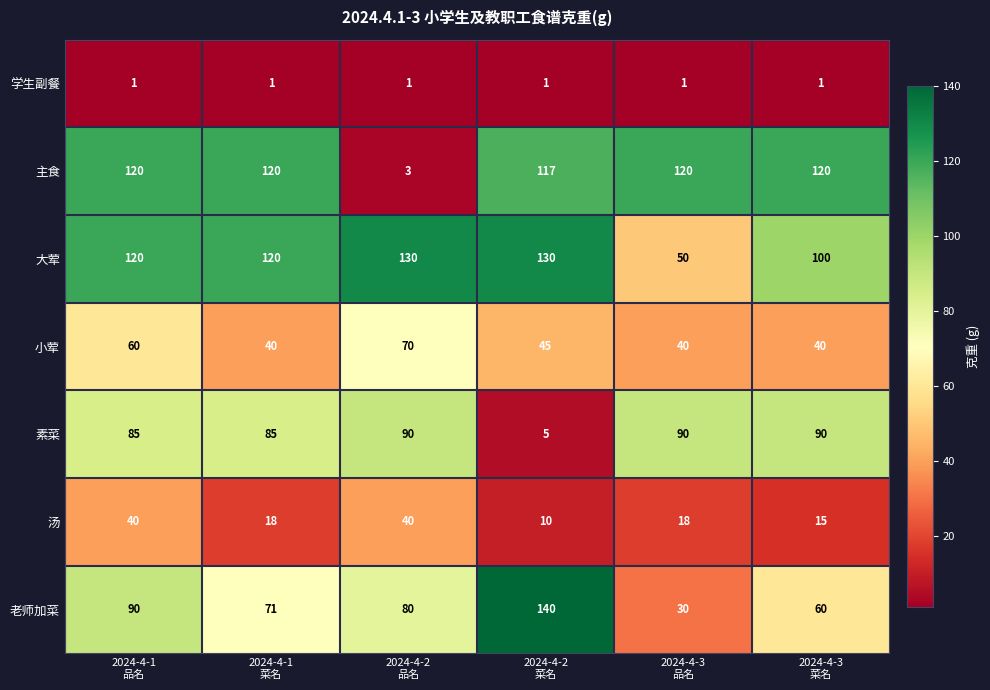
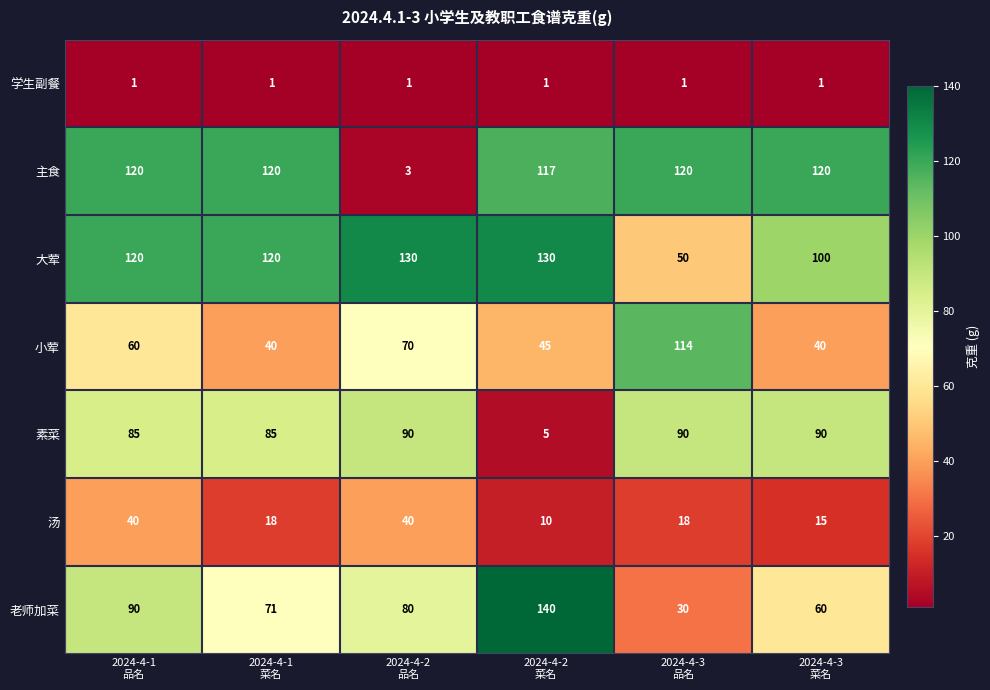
小荤, 2024-4-3 品名: 40 -> 114
